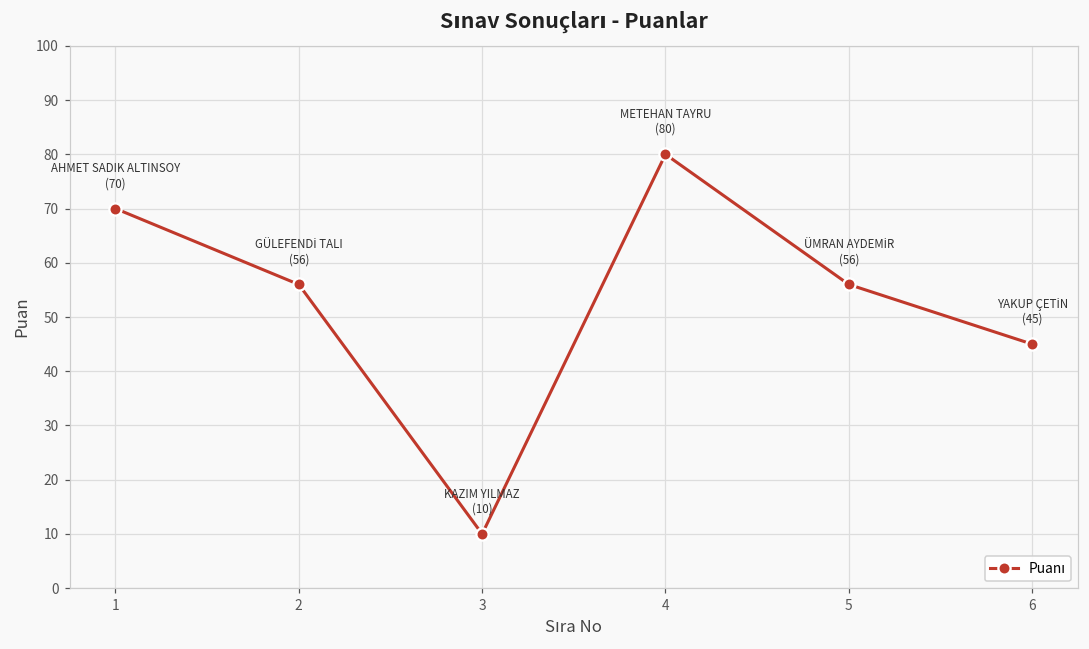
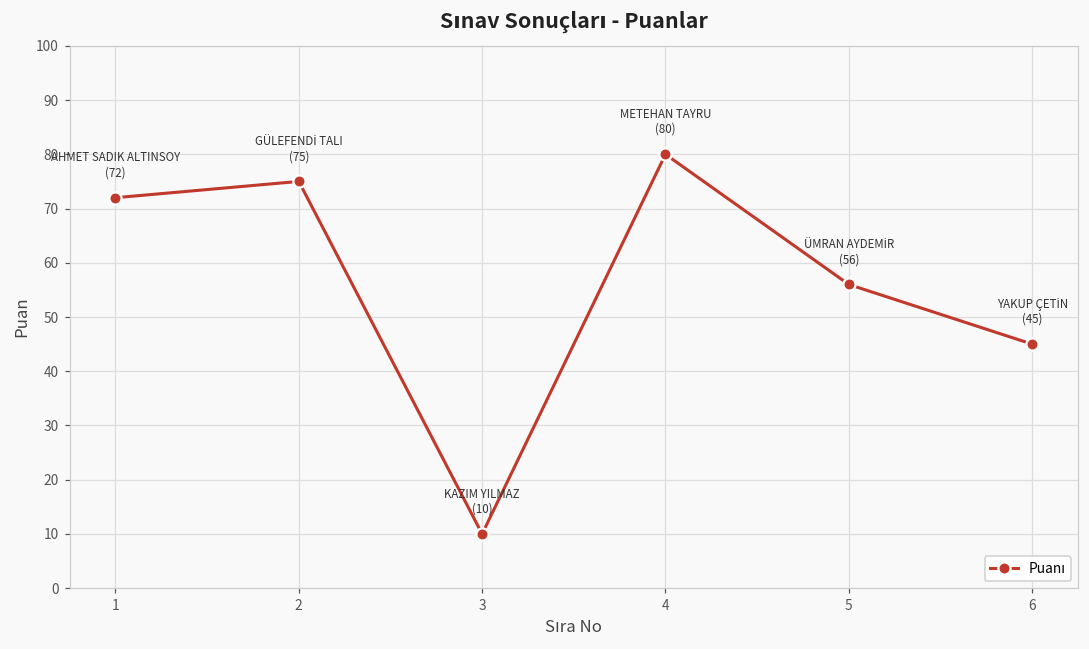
1: (70) -> (72)
2: (56) -> (75)
